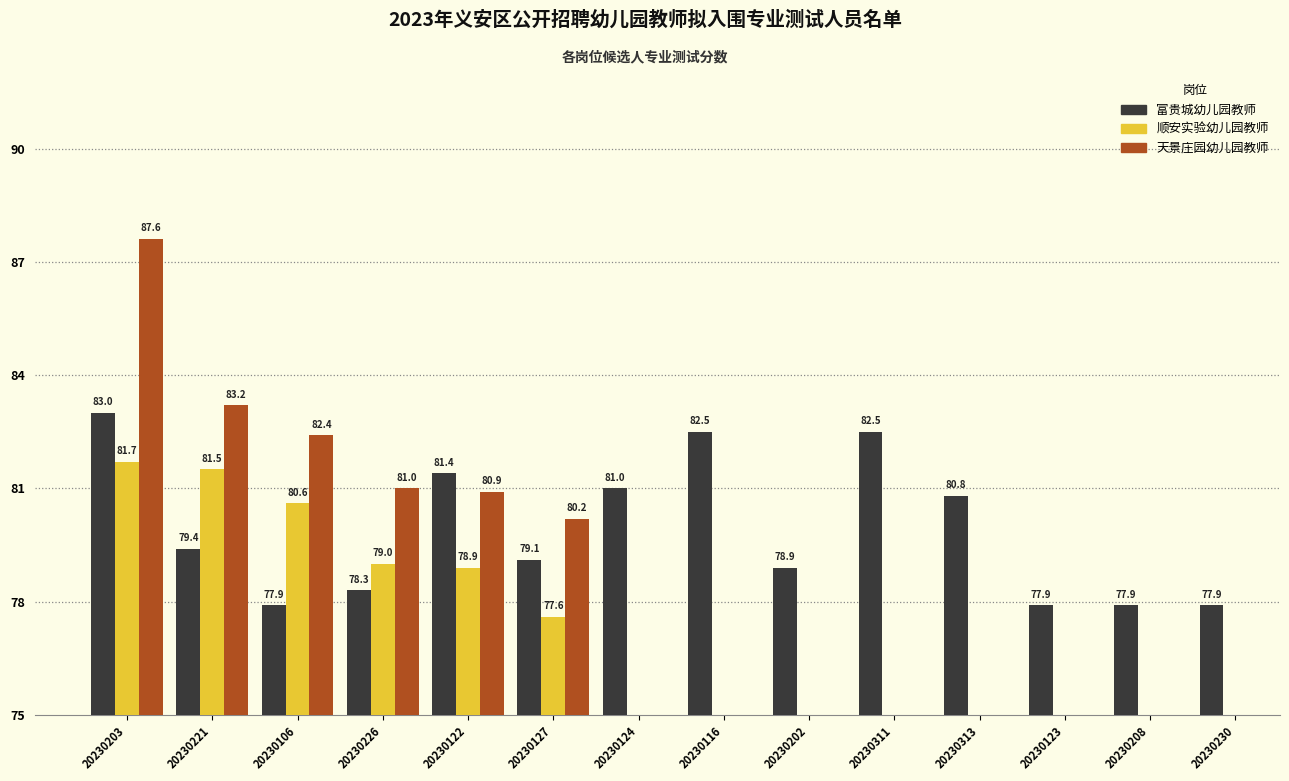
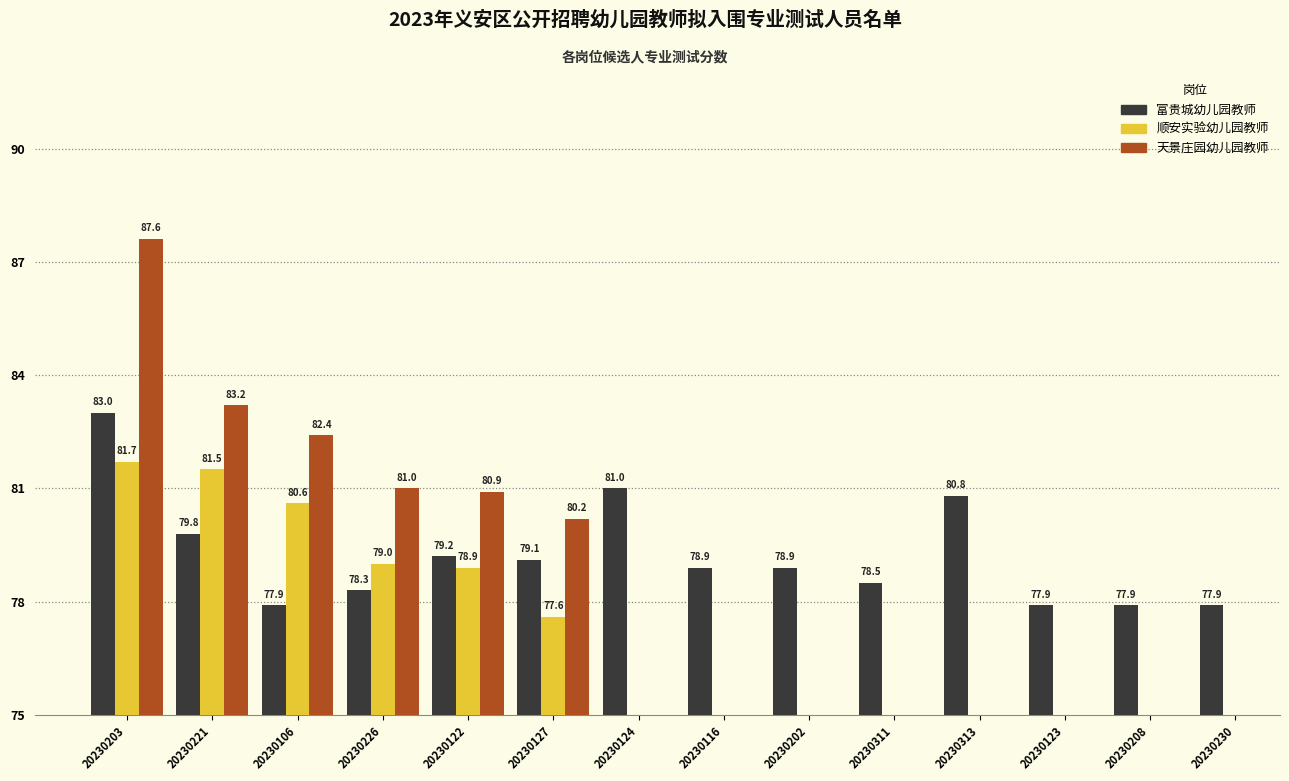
富贵城幼儿园教师, 20230221: 79.4 -> 79.8
富贵城幼儿园教师, 20230122: 81.4 -> 79.2
富贵城幼儿园教师, 20230116: 82.5 -> 78.9
富贵城幼儿园教师, 20230311: 82.5 -> 78.5
